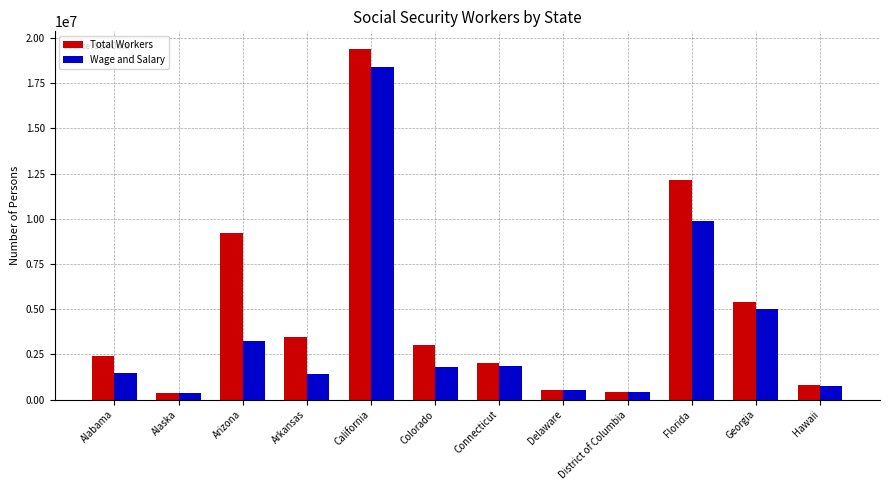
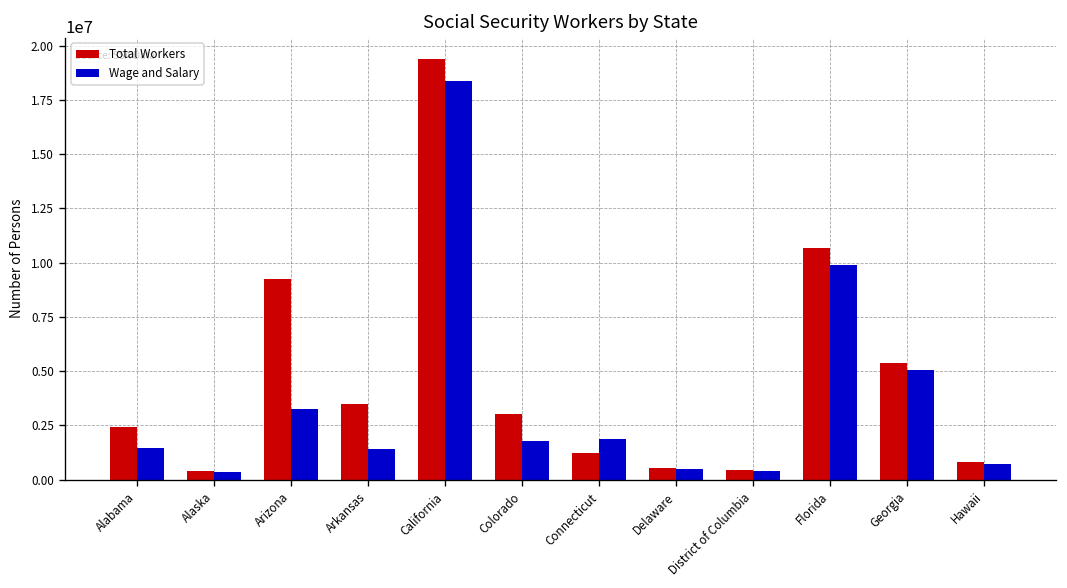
Total Workers, Connecticut: 2000000 -> 1200000
Total Workers, Florida: 12100000 -> 10700000
